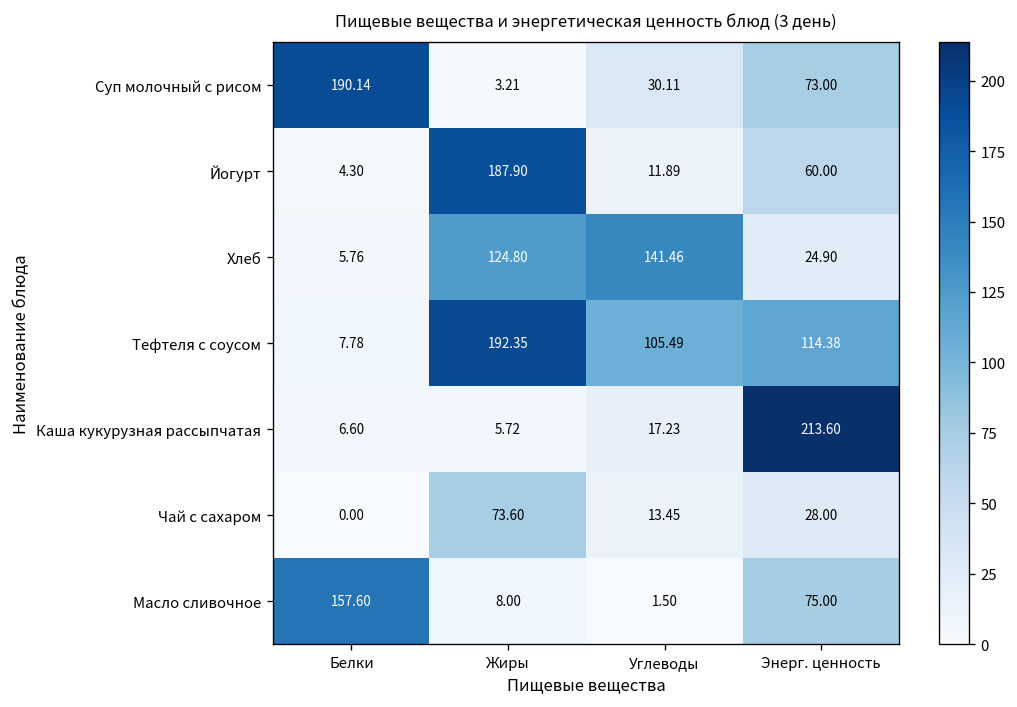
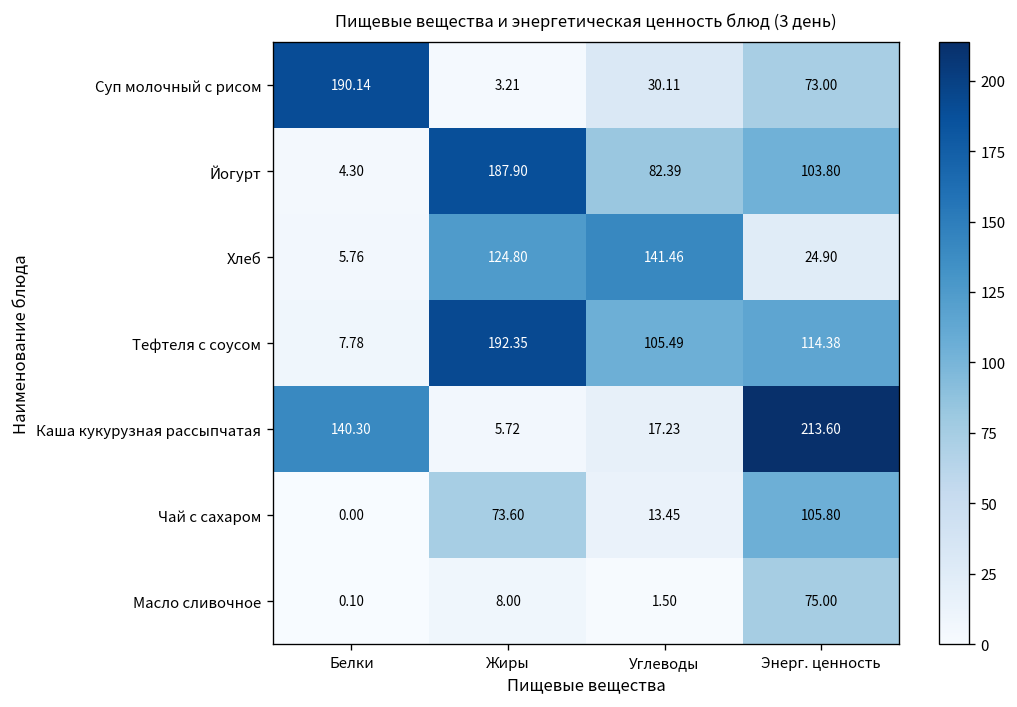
Йогурт, Углеводы: 11.89 -> 82.39
Йогурт, Энерг. ценность: 60.00 -> 103.80
Каша кукурузная рассыпчатая, Белки: 6.60 -> 140.30
Чай с сахаром, Энерг. ценность: 28.00 -> 105.80
Масло сливочное, Белки: 157.60 -> 0.10
